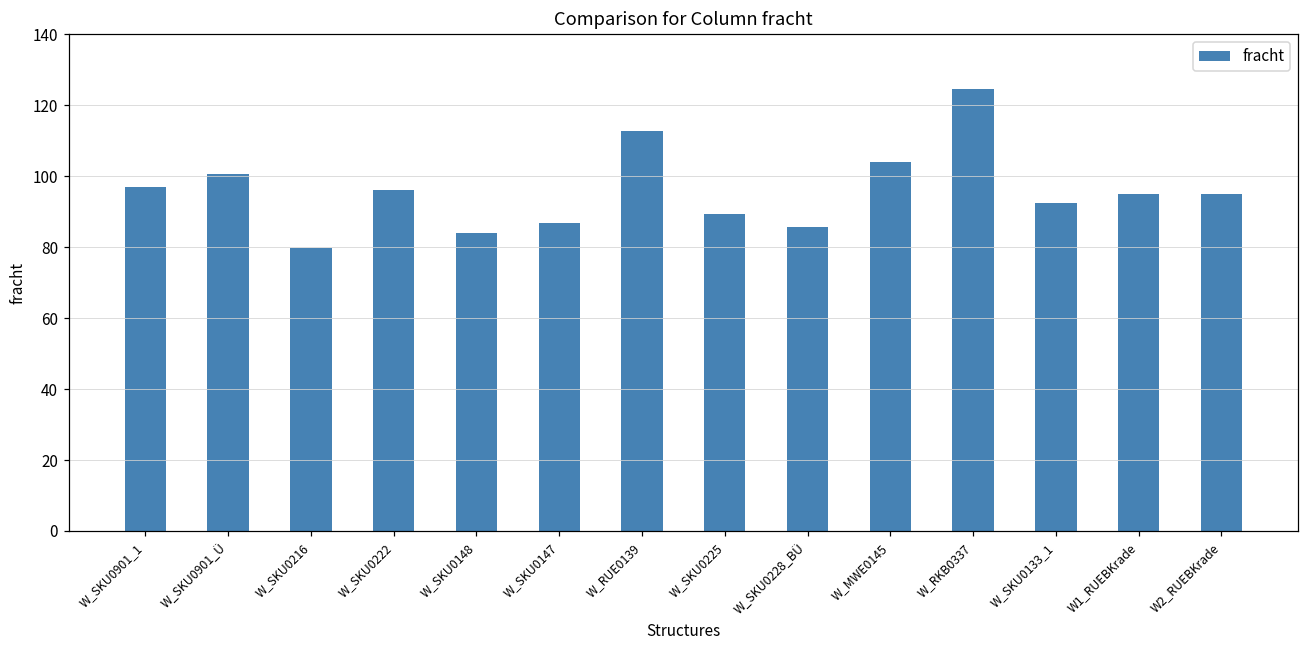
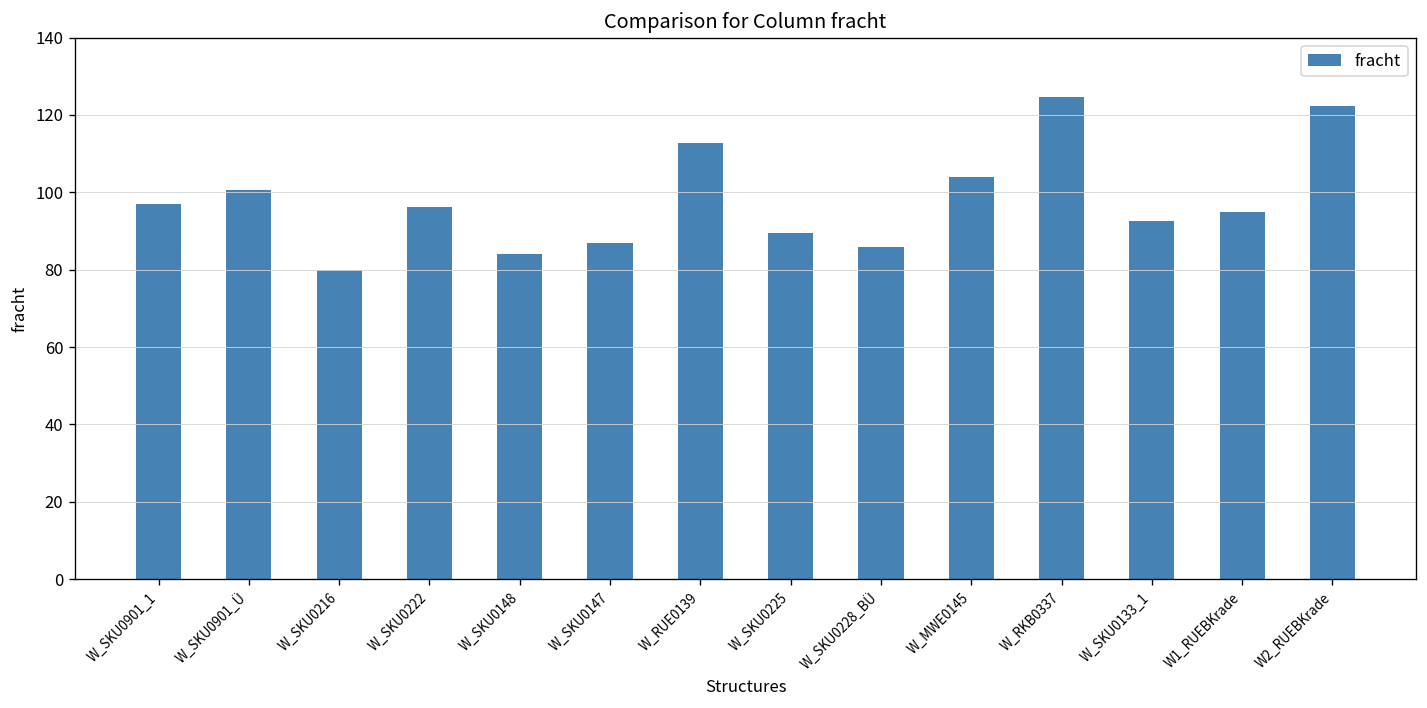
W2_RUEBKrade: 95 -> 122
